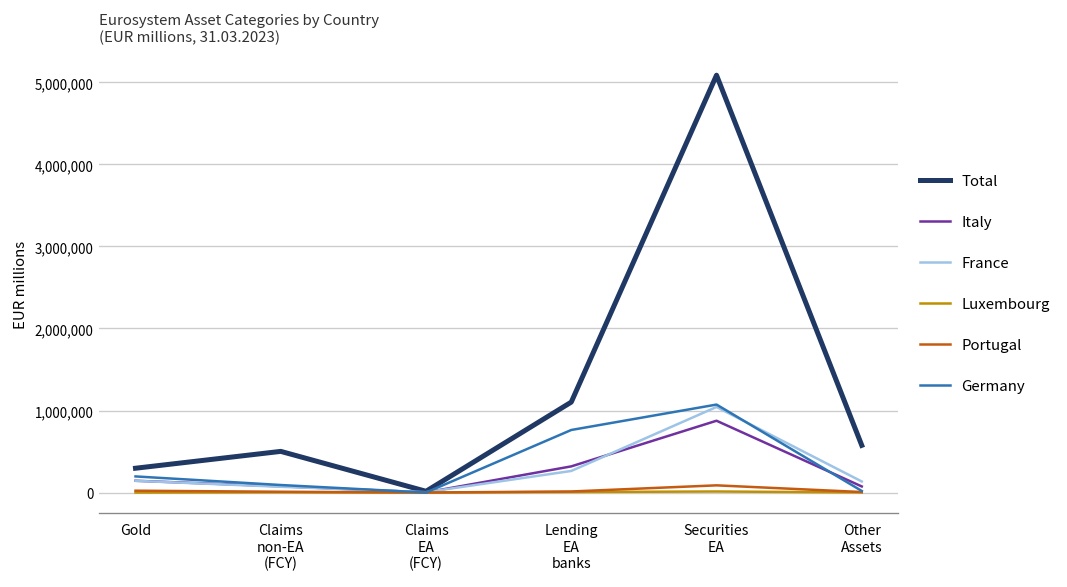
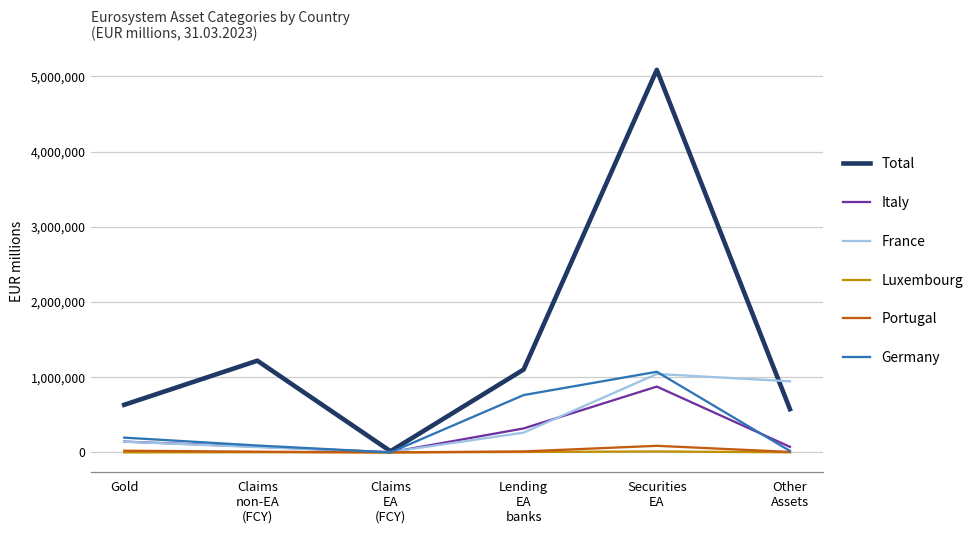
Total, Gold: 300,000 -> 600,000
Total, Claims non-EA (FCY): 500,000 -> 1,200,000
France, Other Assets: 100,000 -> 900,000
